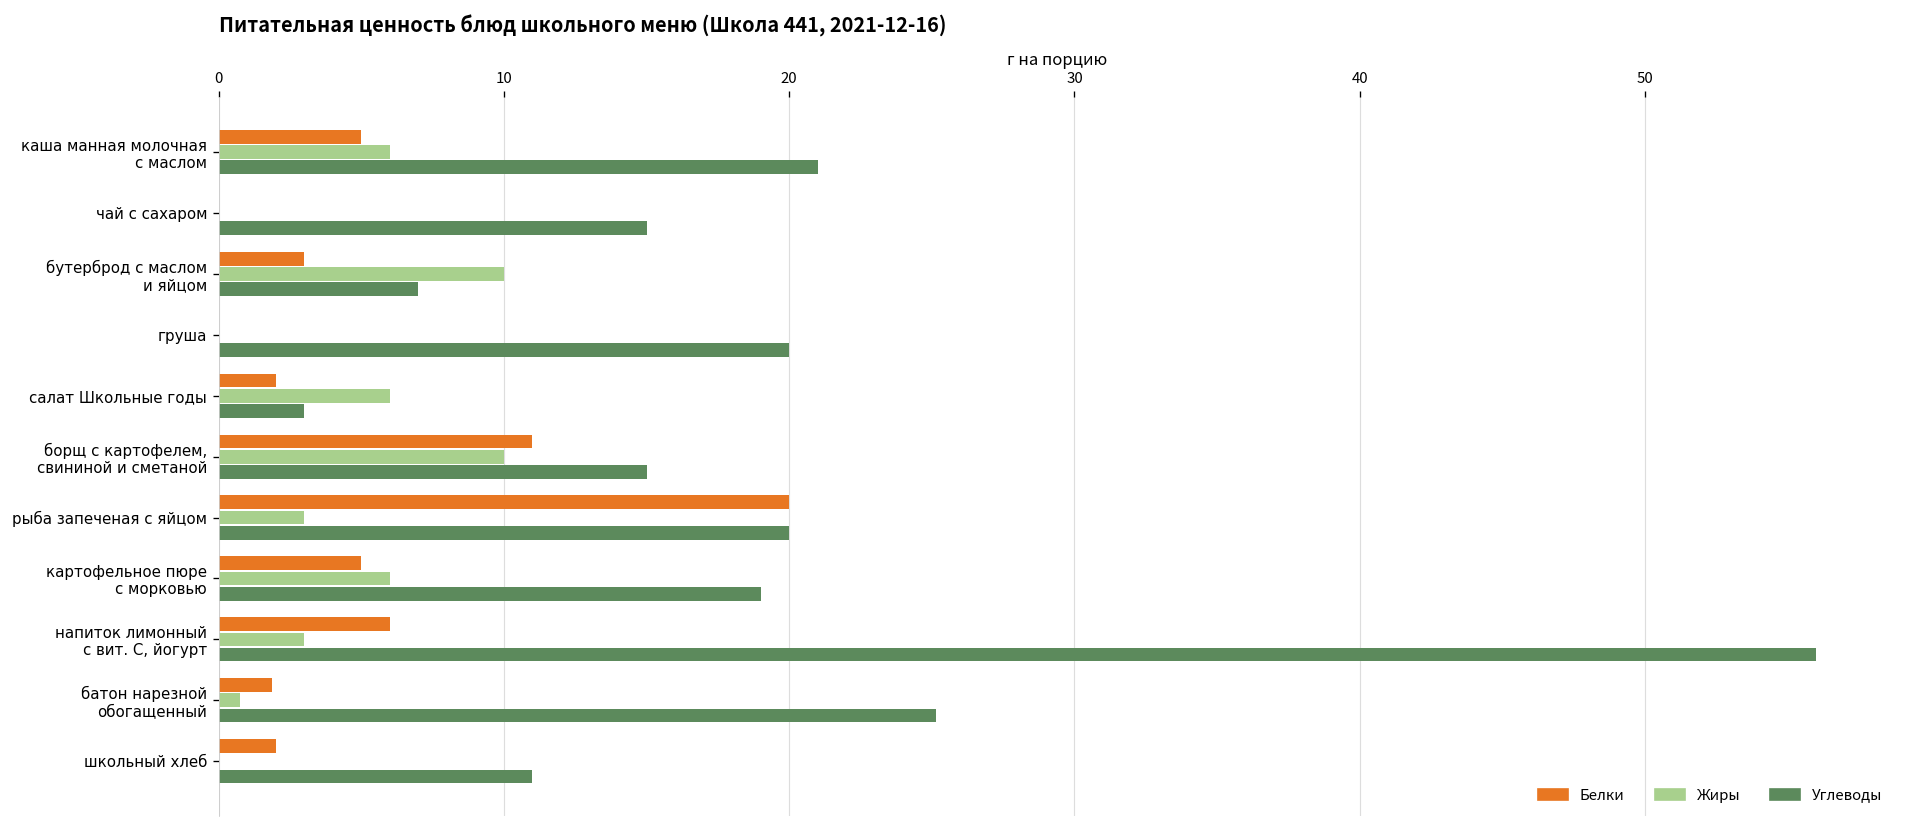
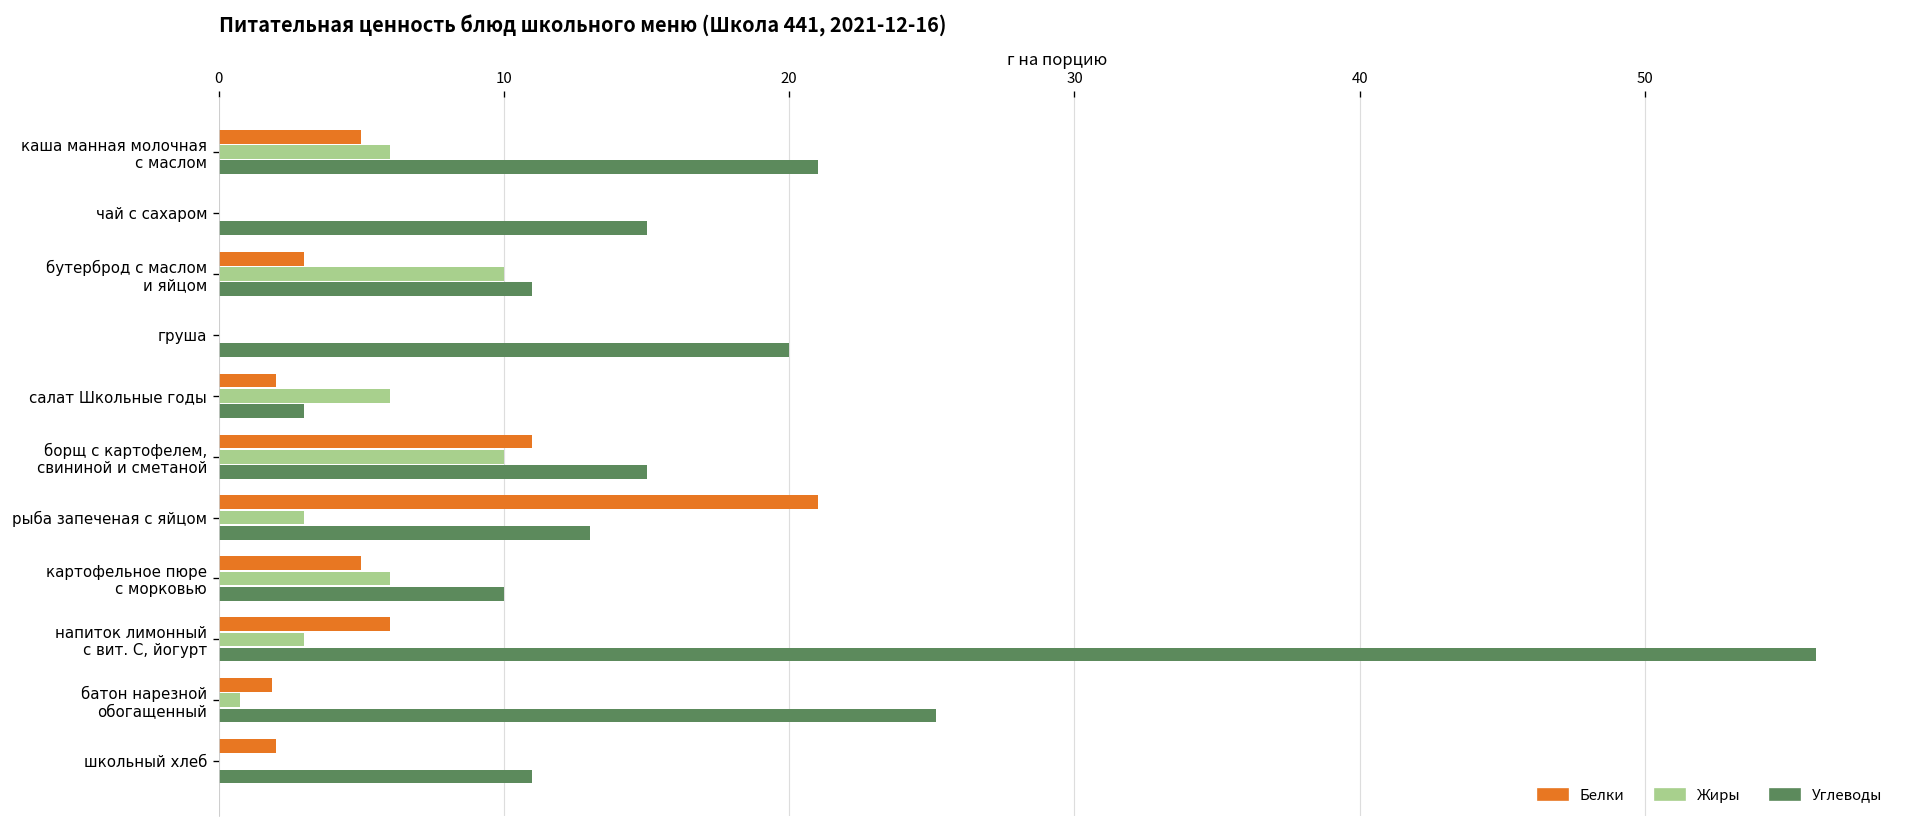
Углеводы, бутерброд с маслом и яйцом: 7 -> 11
Белки, рыба запеченая с яйцом: 20 -> 21
Углеводы, рыба запеченая с яйцом: 20 -> 13
Углеводы, картофельное пюре с морковью: 19 -> 10
